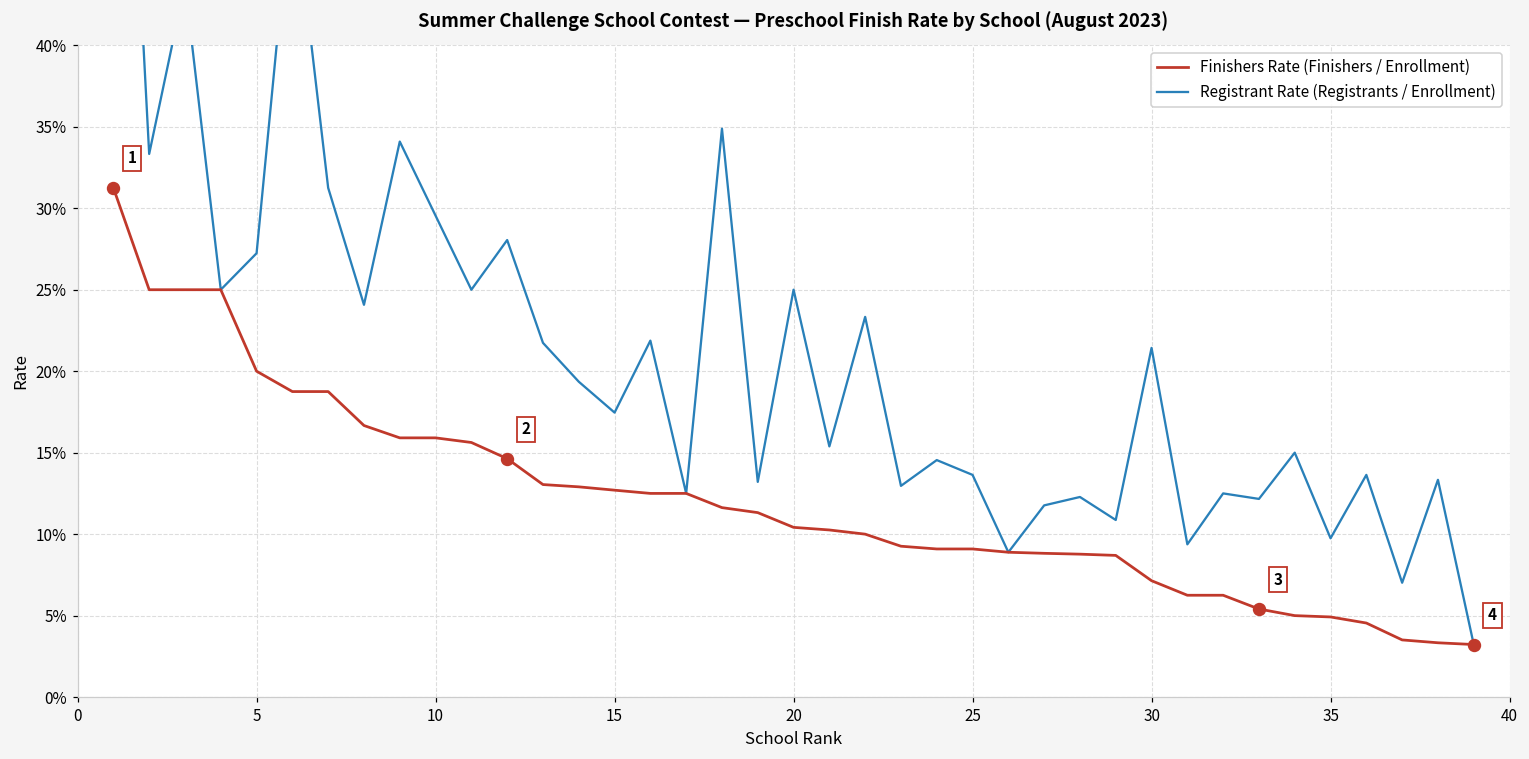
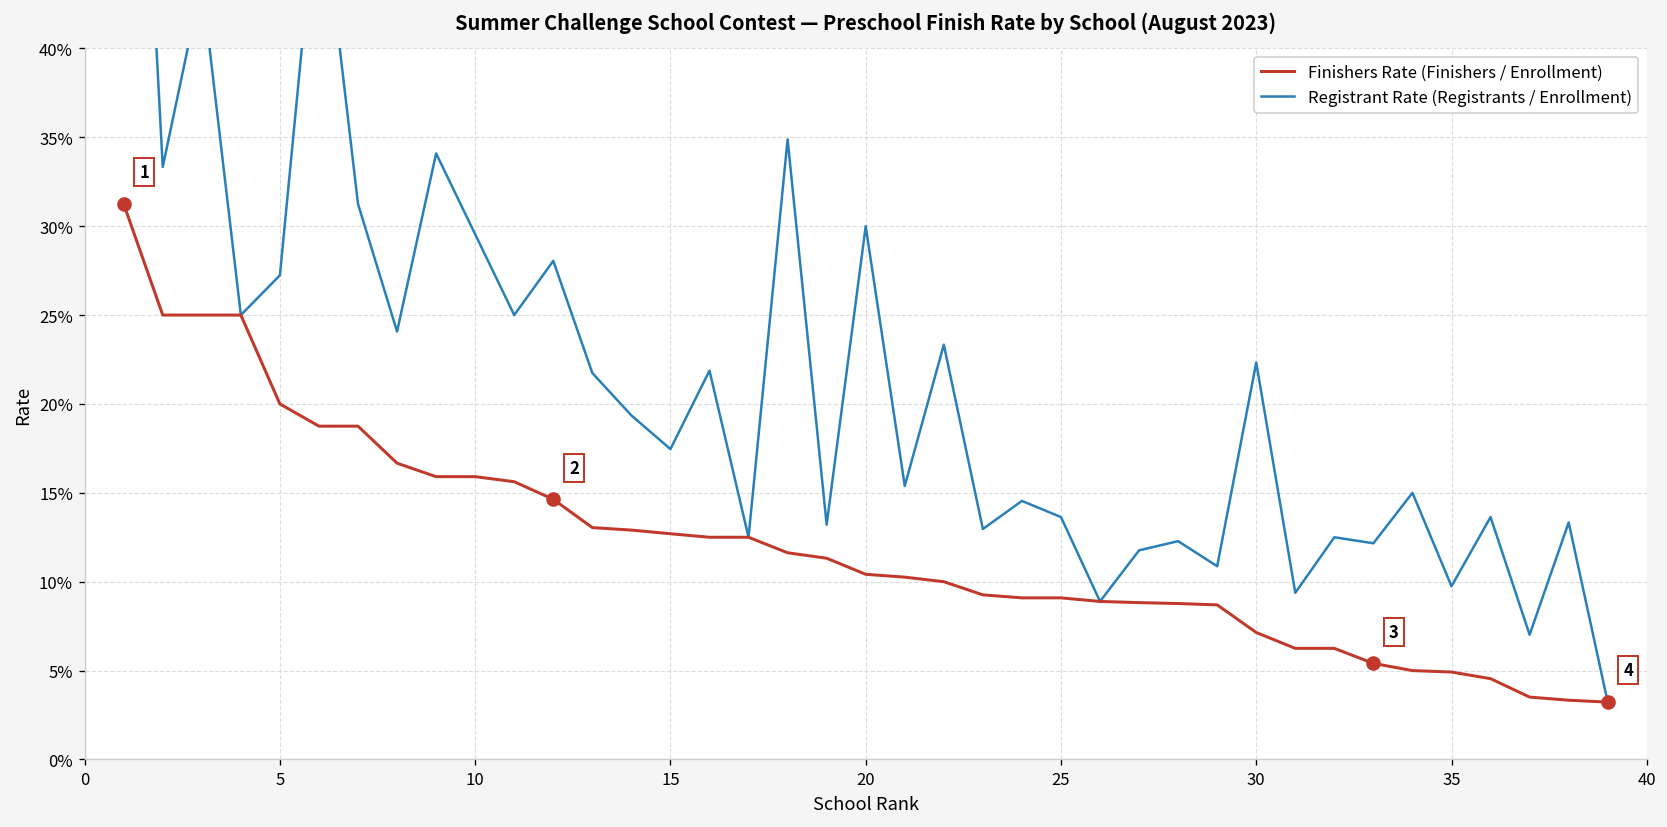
Registrant Rate (Registrants / Enrollment), 20: 25.0% -> 30.0%
Registrant Rate (Registrants / Enrollment), 30: 21.4% -> 22.3%
